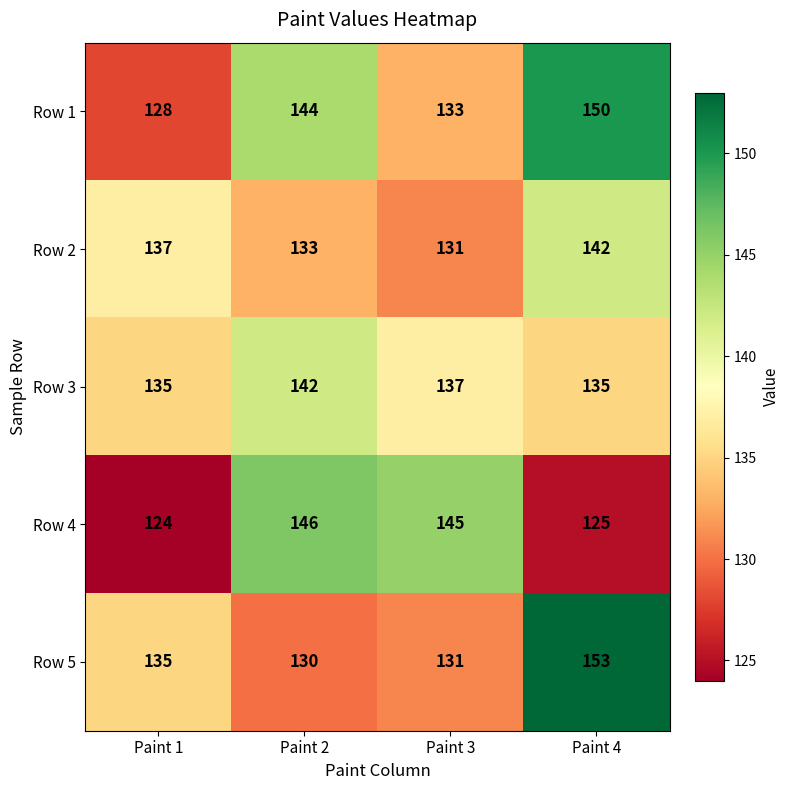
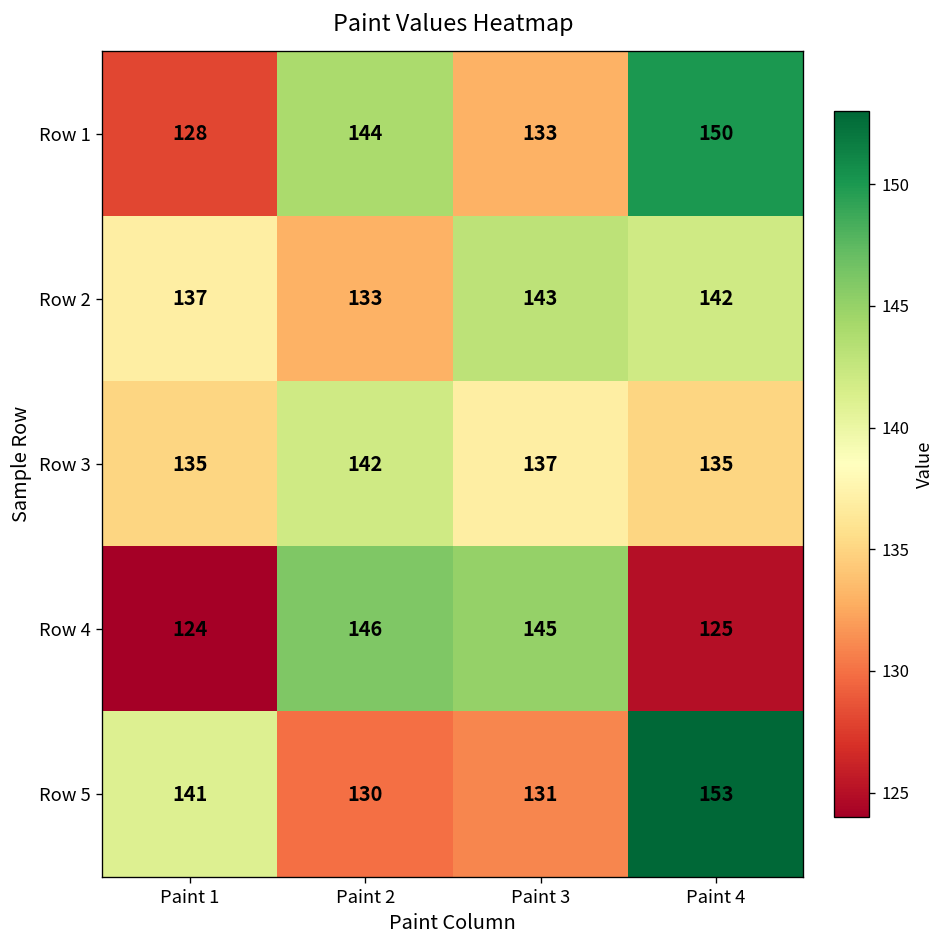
Row 2, Paint 3: 131 -> 143
Row 5, Paint 1: 135 -> 141
